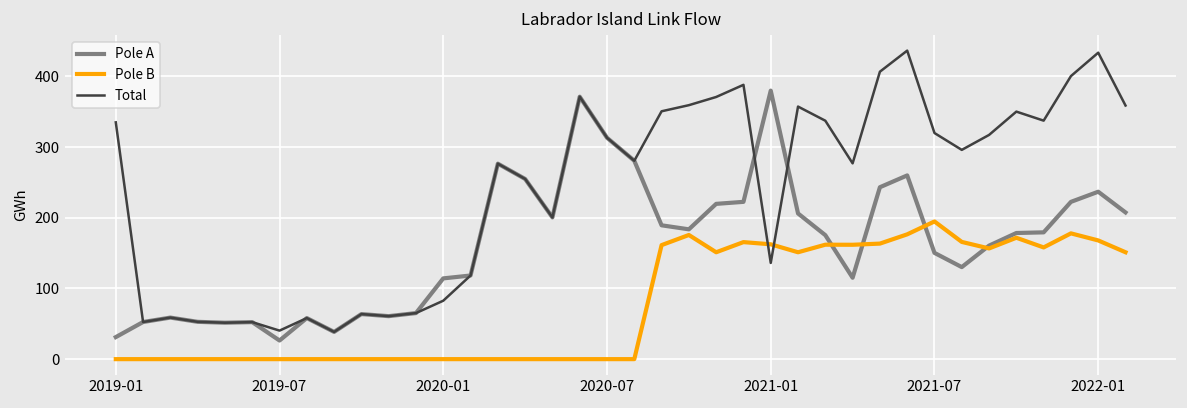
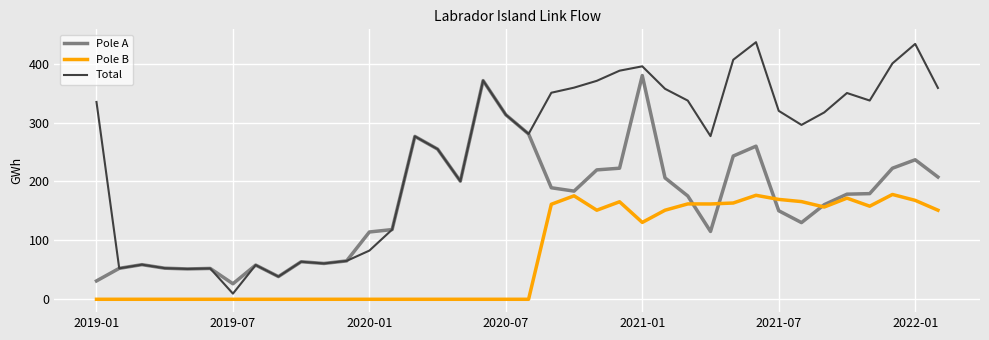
Total, 2019-07: 40 -> 10
Pole B, 2021-01: 160 -> 130
Total, 2021-01: 140 -> 400
Pole B, 2021-07: 190 -> 170
